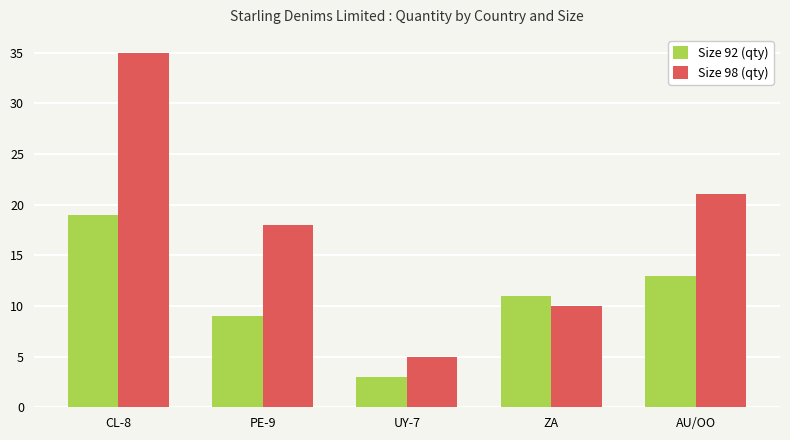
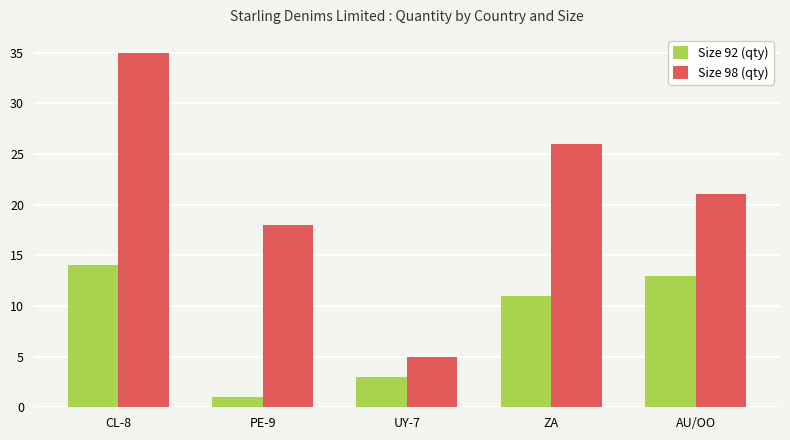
Size 92 (qty), CL-8: 19 -> 14
Size 92 (qty), PE-9: 9 -> 1
Size 98 (qty), ZA: 10 -> 26
